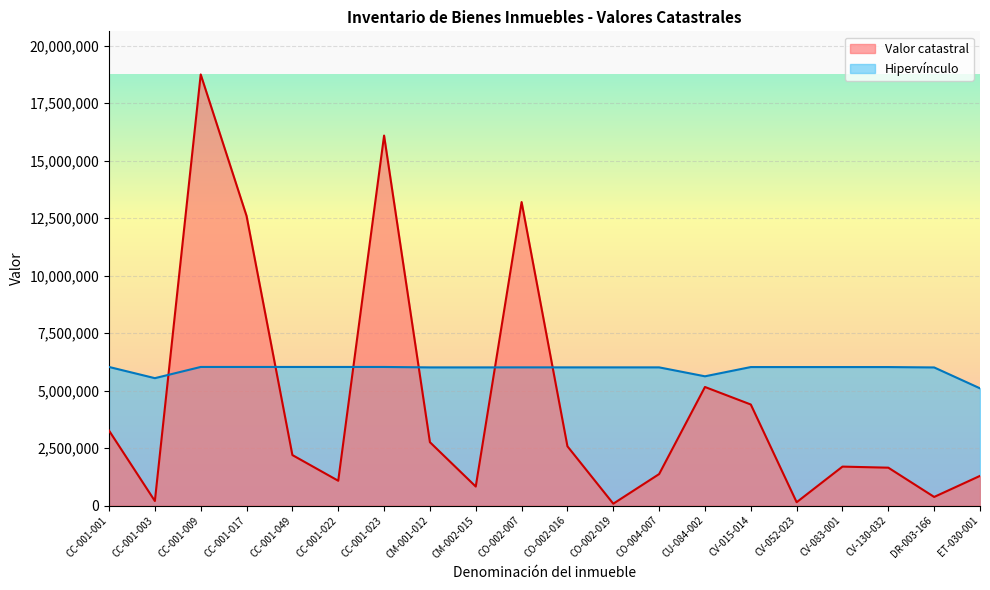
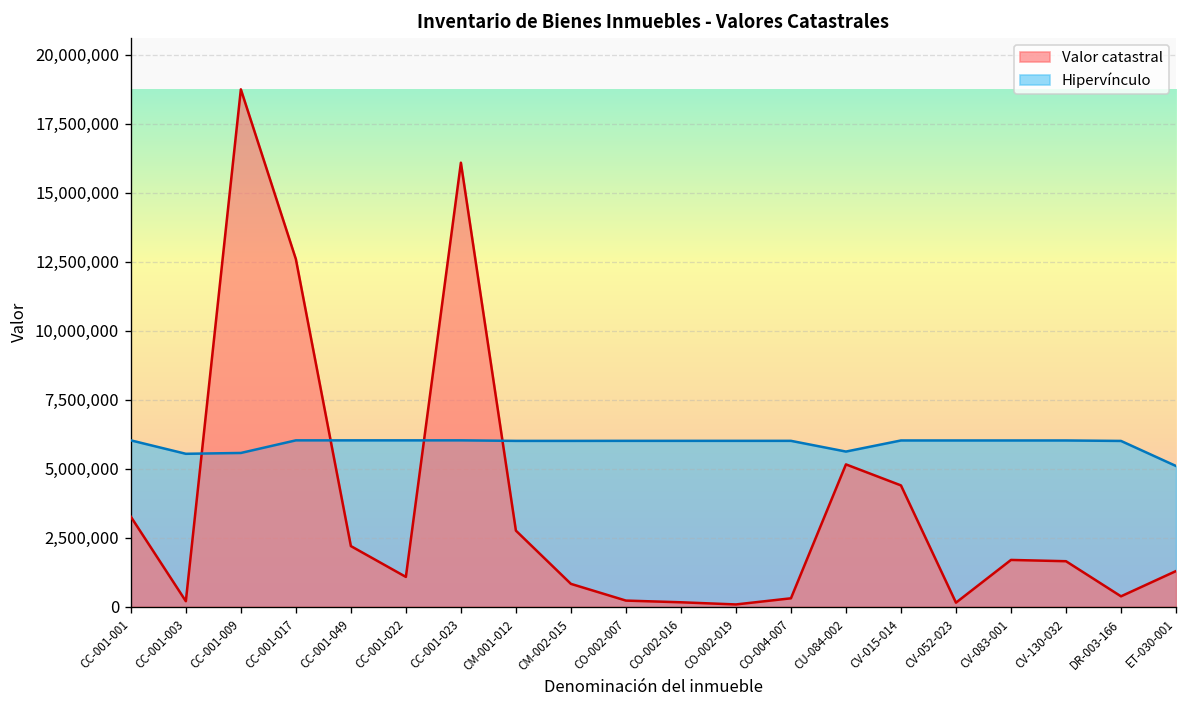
Hipervínculo, CC-001-009: 6,000,000 -> 5,600,000
Valor catastral, CO-002-007: 13,200,000 -> 200,000
Valor catastral, CO-002-016: 2,600,000 -> 200,000
Valor catastral, CO-004-007: 1,400,000 -> 300,000
